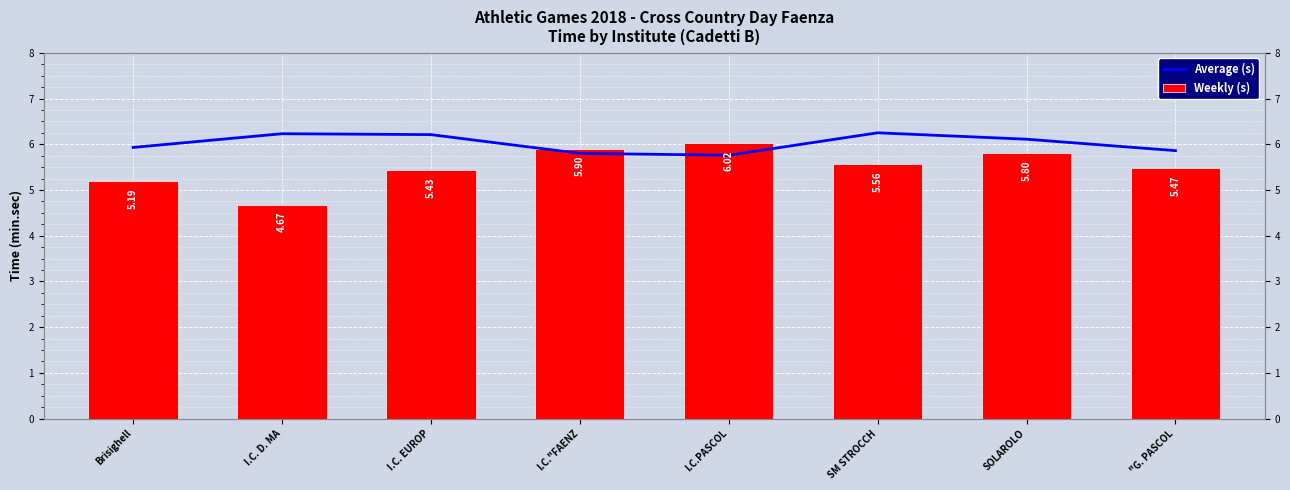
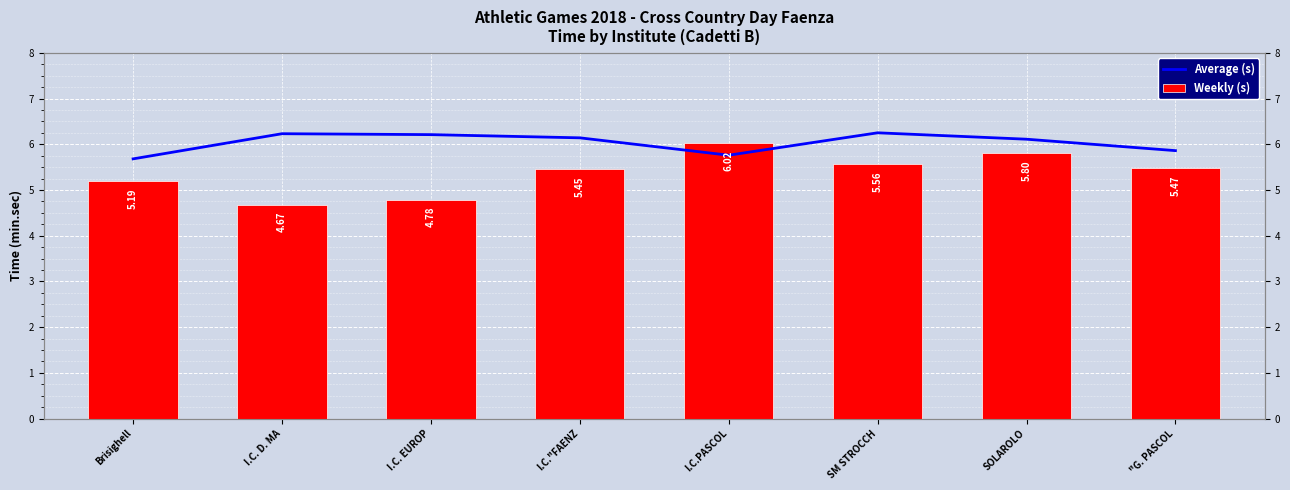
Average (s), Brisighell: 5.9 -> 5.7
Weekly (s), I.C. EUROP: 5.43 -> 4.78
Average (s), I.C."FAENZ: 5.8 -> 6.1
Weekly (s), I.C."FAENZ: 5.90 -> 5.45
